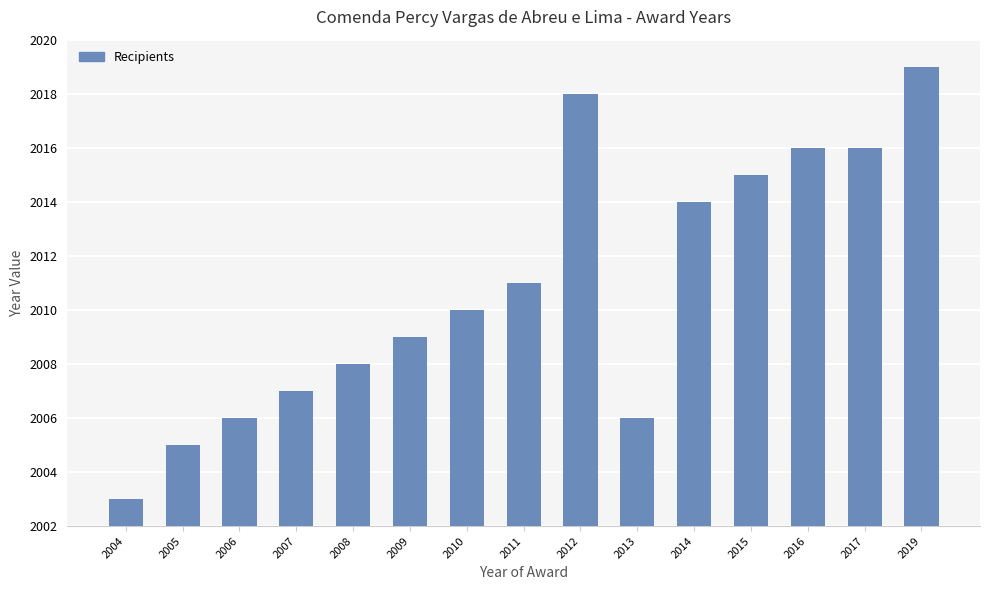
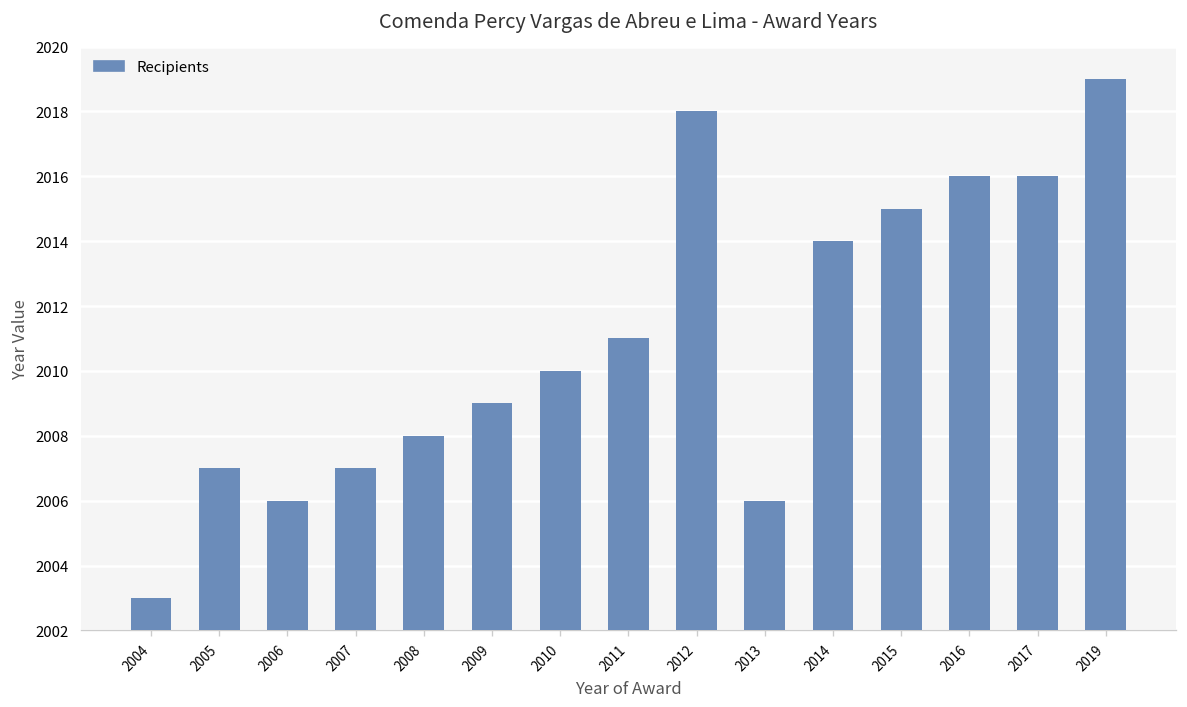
2005: 2005 -> 2007
